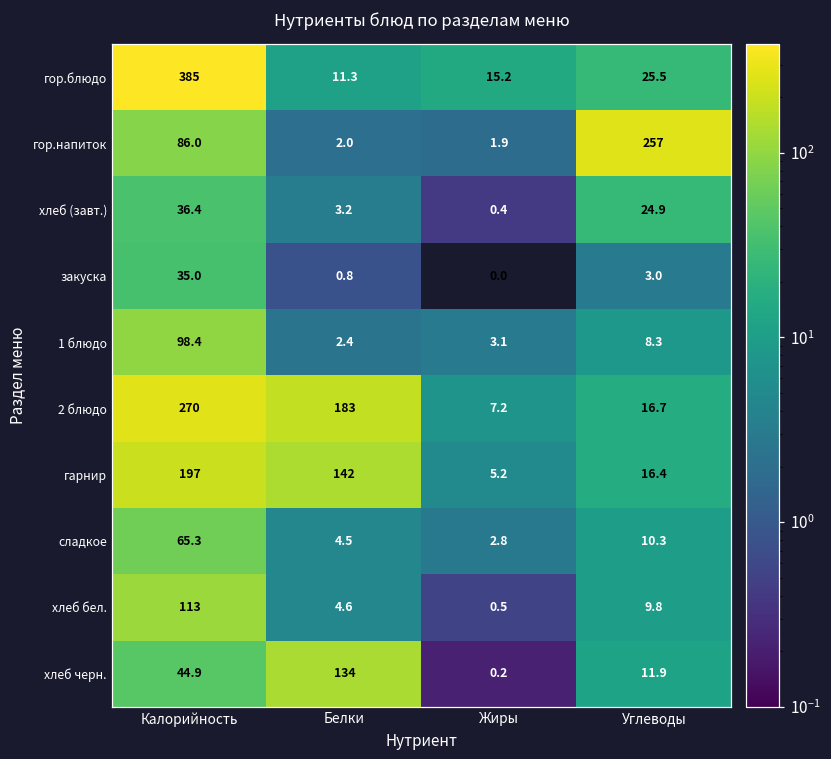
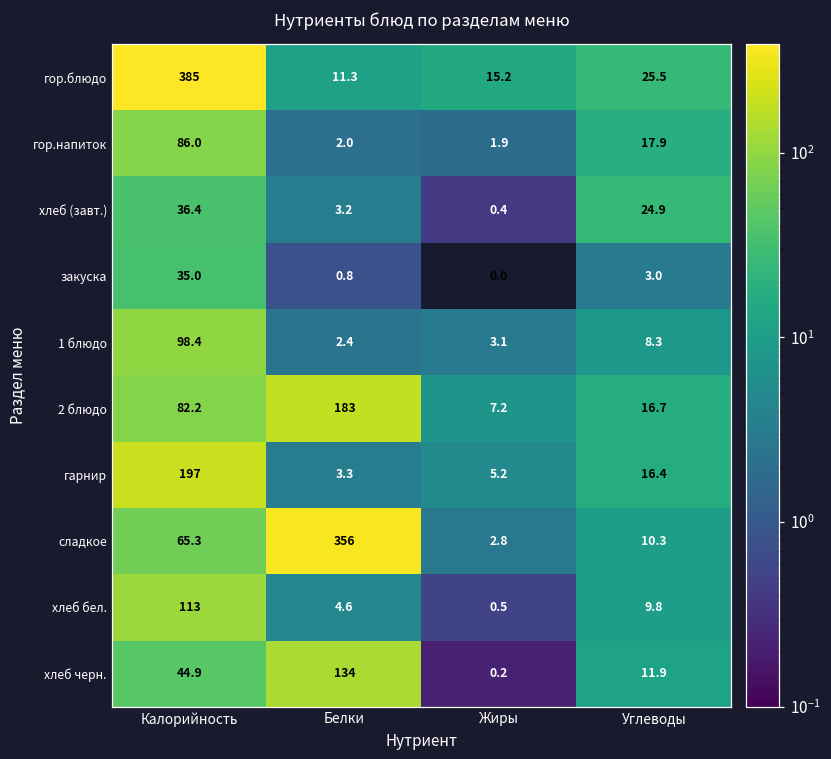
гор.напиток, Углеводы: 257 -> 17.9
2 блюдо, Калорийность: 270 -> 82.2
гарнир, Белки: 142 -> 3.3
сладкое, Белки: 4.5 -> 356
